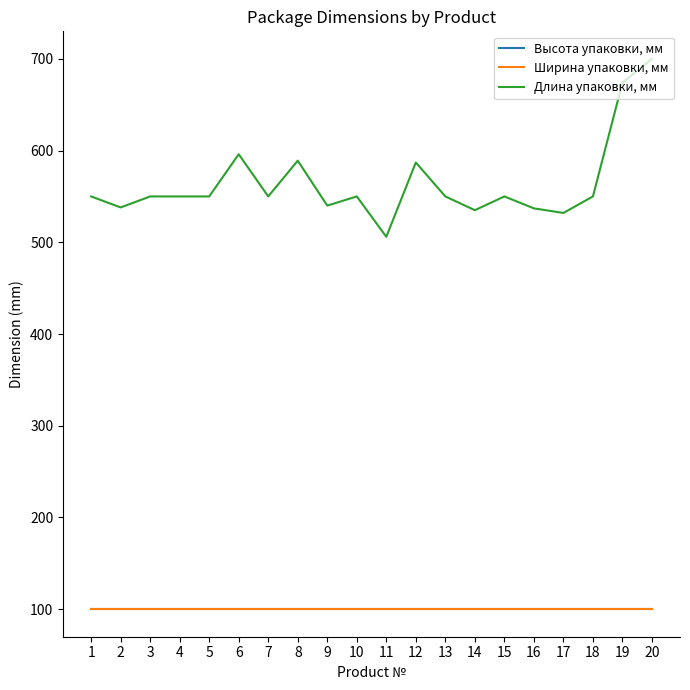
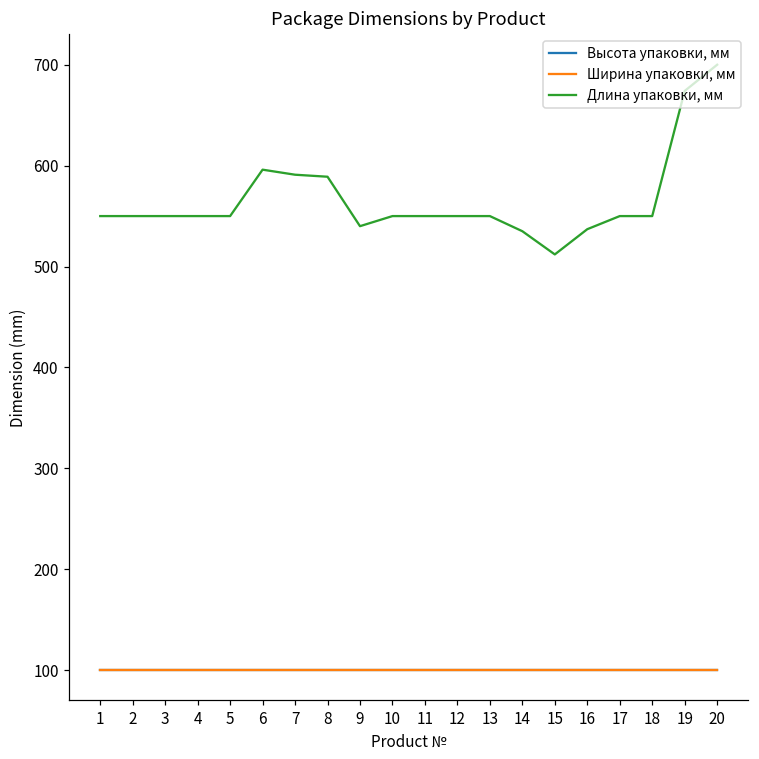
Длина упаковки, мм, 2: 540 -> 550
Длина упаковки, мм, 7: 550 -> 590
Длина упаковки, мм, 11: 510 -> 550
Длина упаковки, мм, 12: 590 -> 550
Длина упаковки, мм, 15: 550 -> 510
Длина упаковки, мм, 17: 530 -> 550
